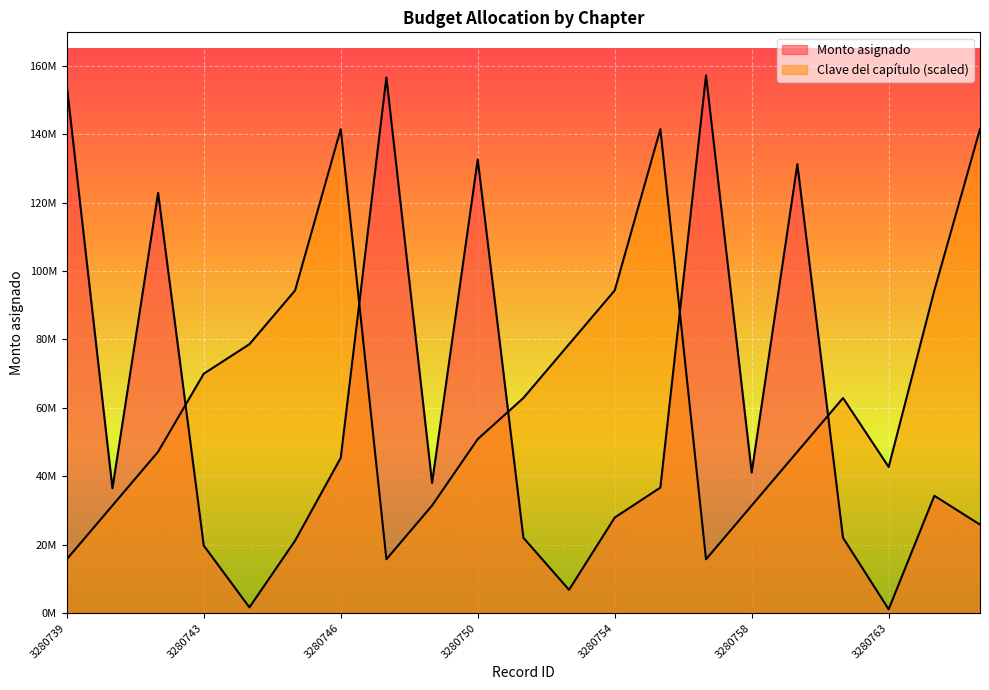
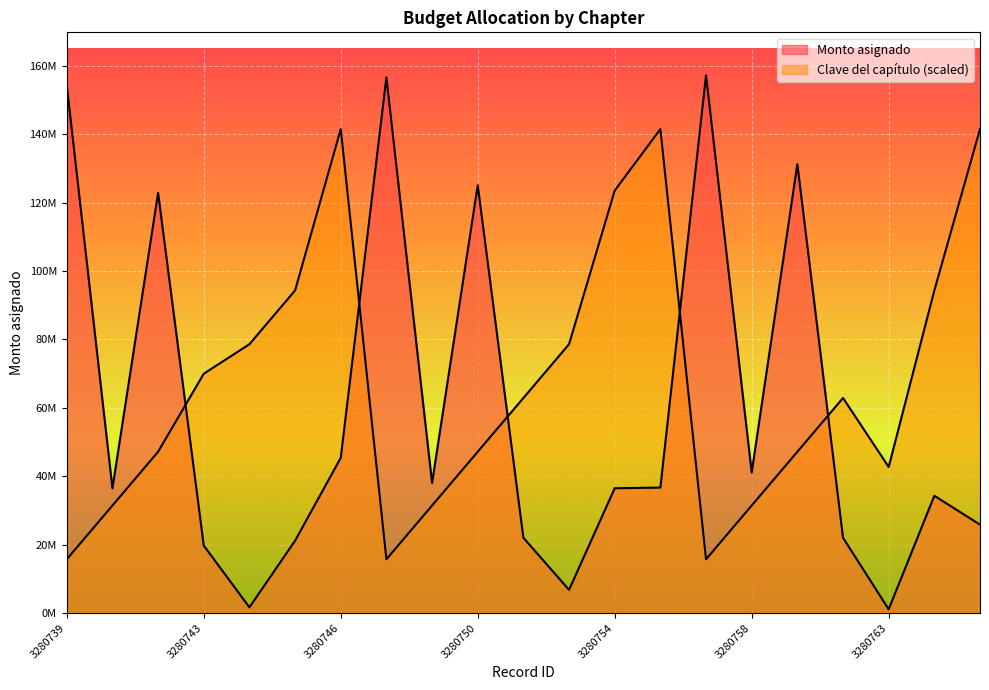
Monto asignado, 3280750: 133000000 -> 125000000
Clave del capítulo (scaled), 3280750: 51000000 -> 47000000
Monto asignado, 3280754: 28000000 -> 36000000
Clave del capítulo (scaled), 3280754: 94000000 -> 124000000
